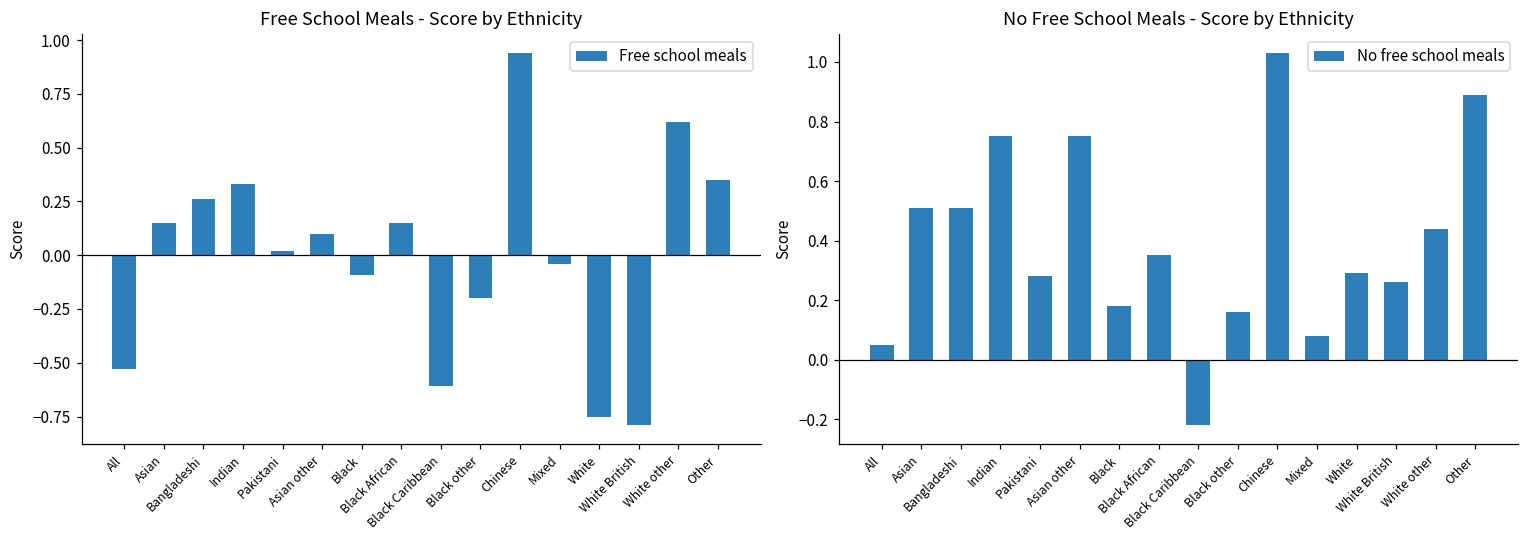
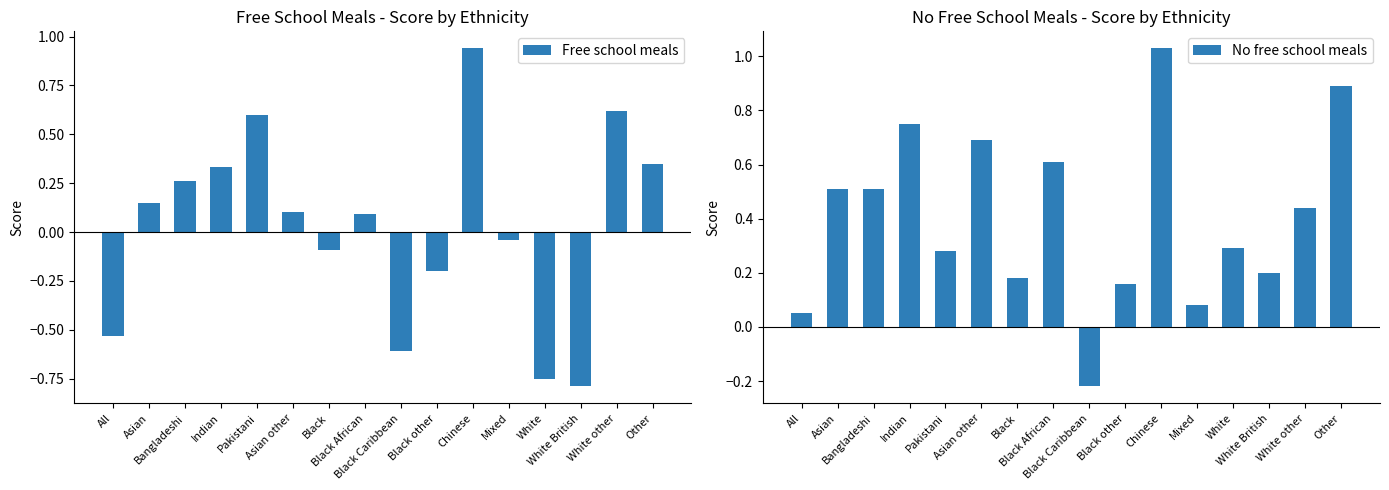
Free School Meals - Score by Ethnicity, Pakistani: 0.02 -> 0.60
Free School Meals - Score by Ethnicity, Black African: 0.15 -> 0.09
No Free School Meals - Score by Ethnicity, Asian other: 0.75 -> 0.69
No Free School Meals - Score by Ethnicity, Black African: 0.35 -> 0.61
No Free School Meals - Score by Ethnicity, White British: 0.26 -> 0.20
